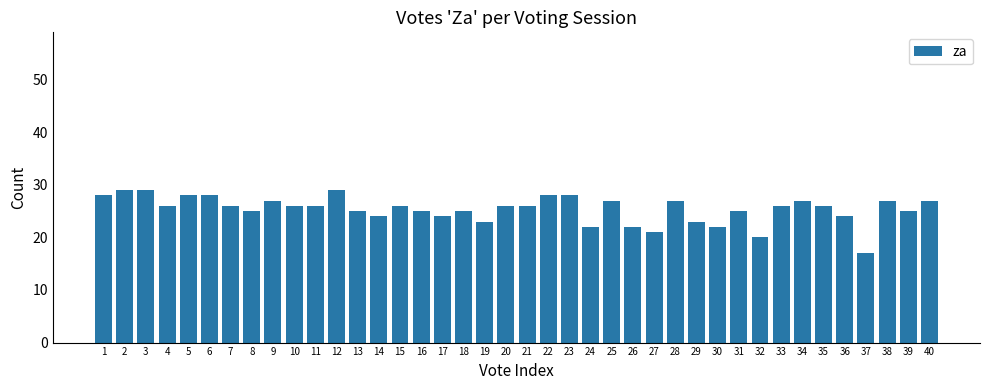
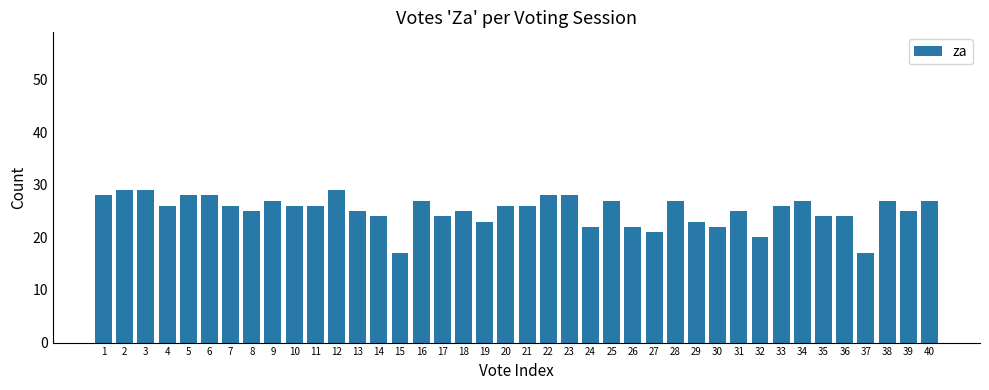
15: 26 -> 17
16: 25 -> 27
35: 26 -> 24
